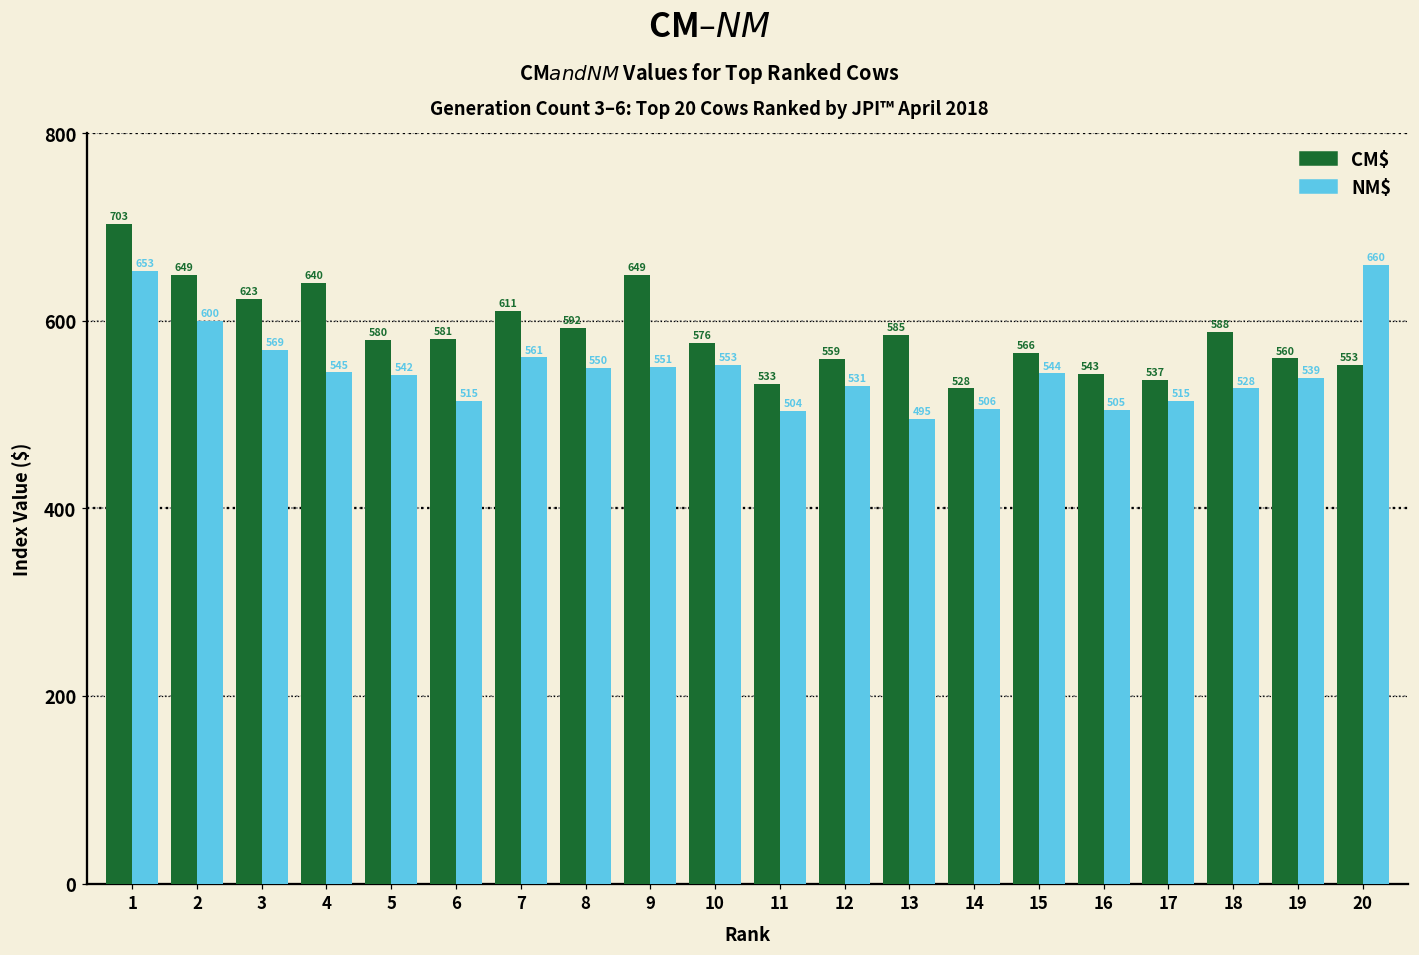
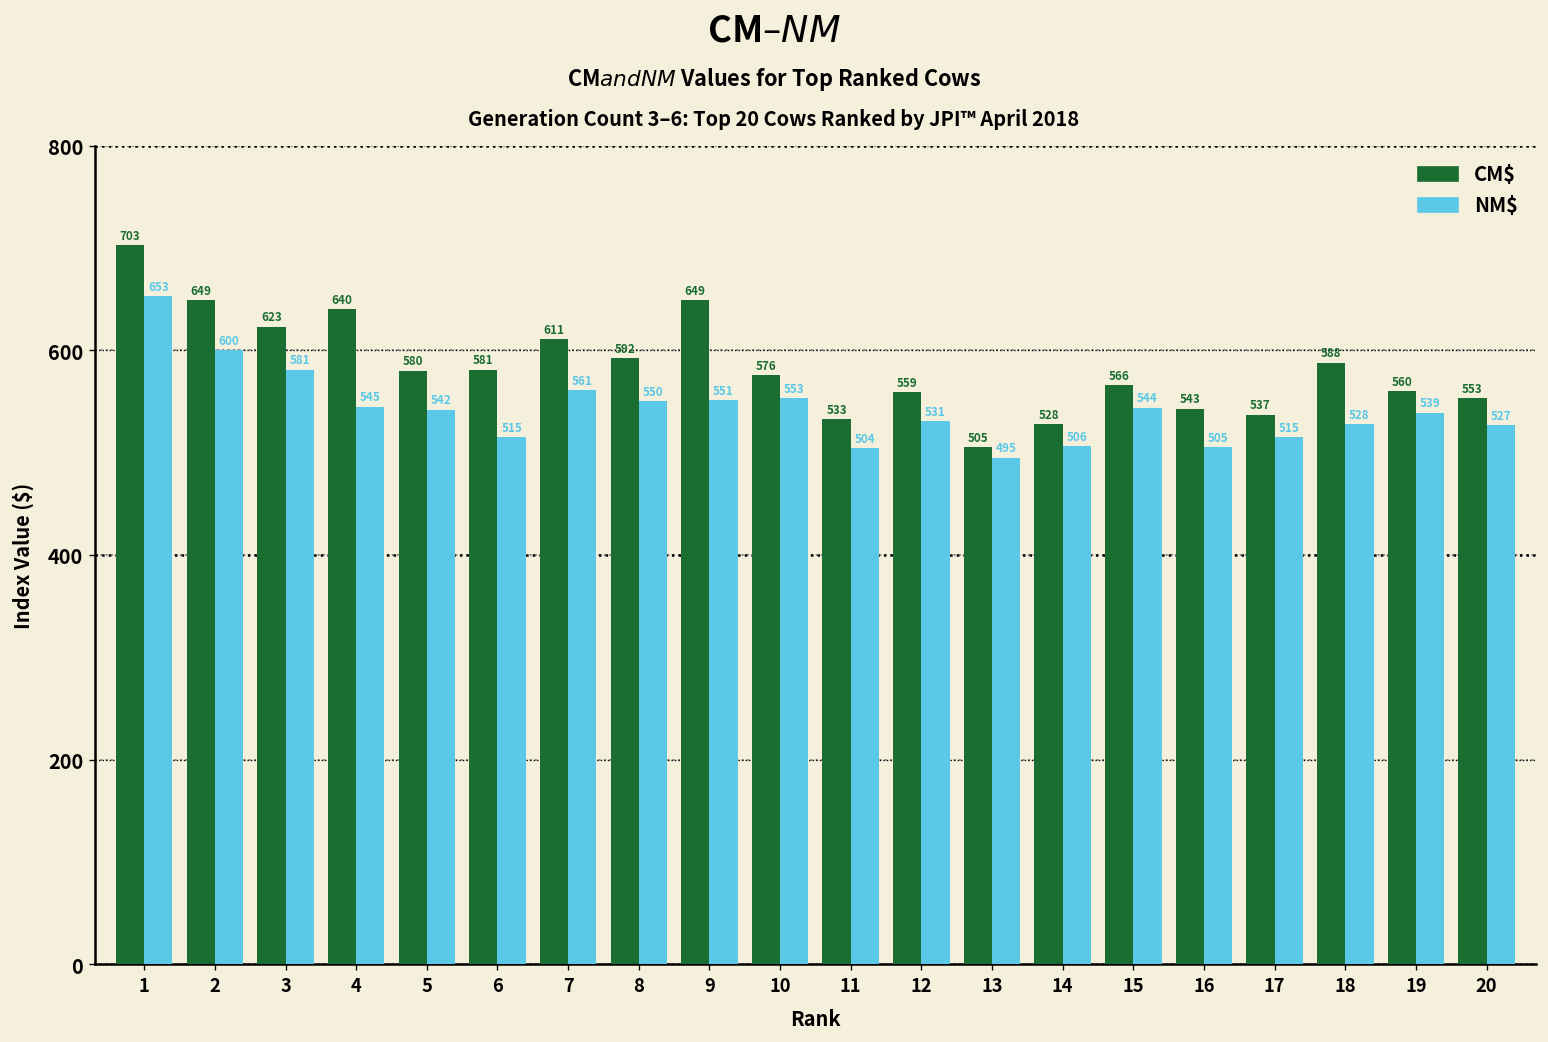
NM$, 3: 569 -> 581
CM$, 13: 585 -> 505
NM$, 20: 660 -> 527
